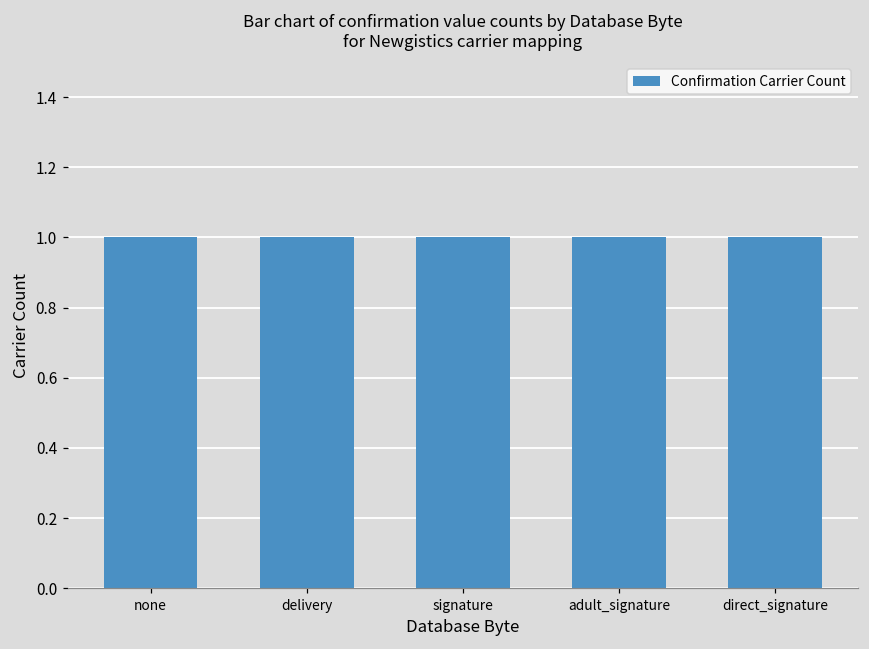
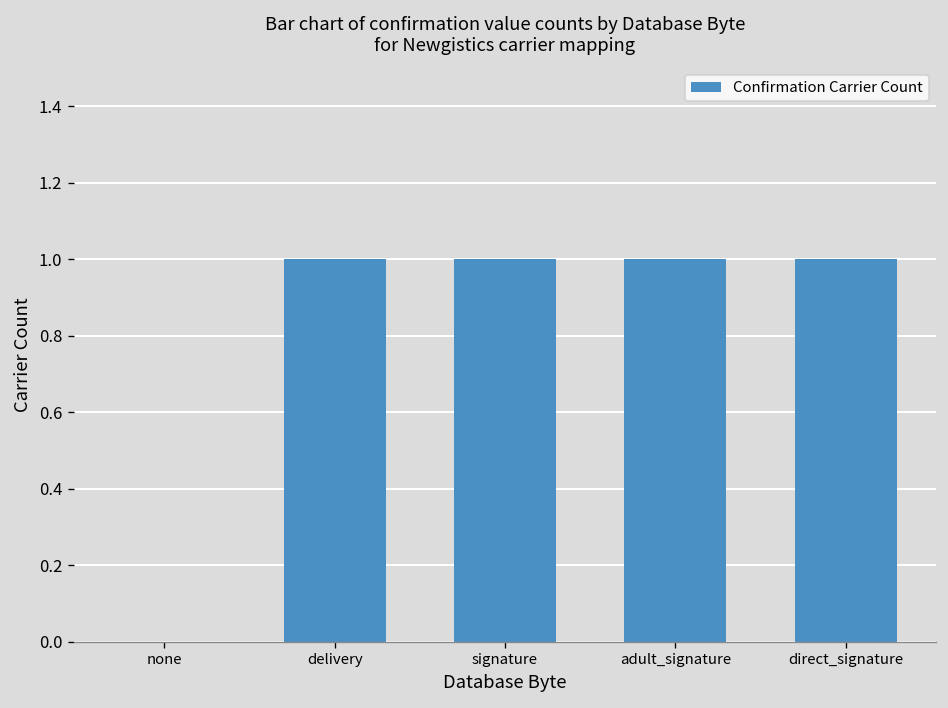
none: 1 -> 0
